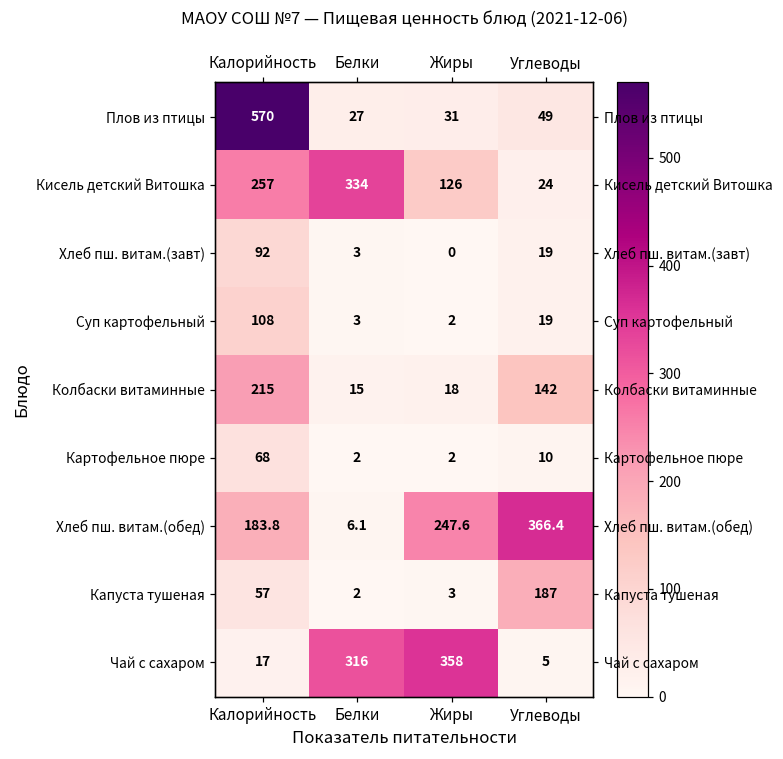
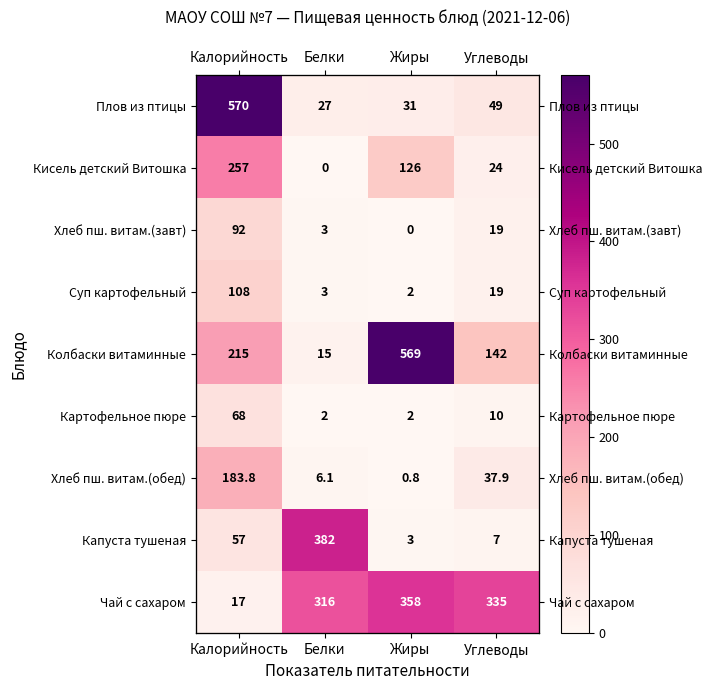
Кисель детский Витошка, Белки: 334 -> 0
Колбаски витаминные, Жиры: 18 -> 569
Хлеб пш. витам.(обед), Жиры: 247.6 -> 0.8
Хлеб пш. витам.(обед), Углеводы: 366.4 -> 37.9
Капуста тушеная, Белки: 2 -> 382
Капуста тушеная, Углеводы: 187 -> 7
Чай с сахаром, Углеводы: 5 -> 335
